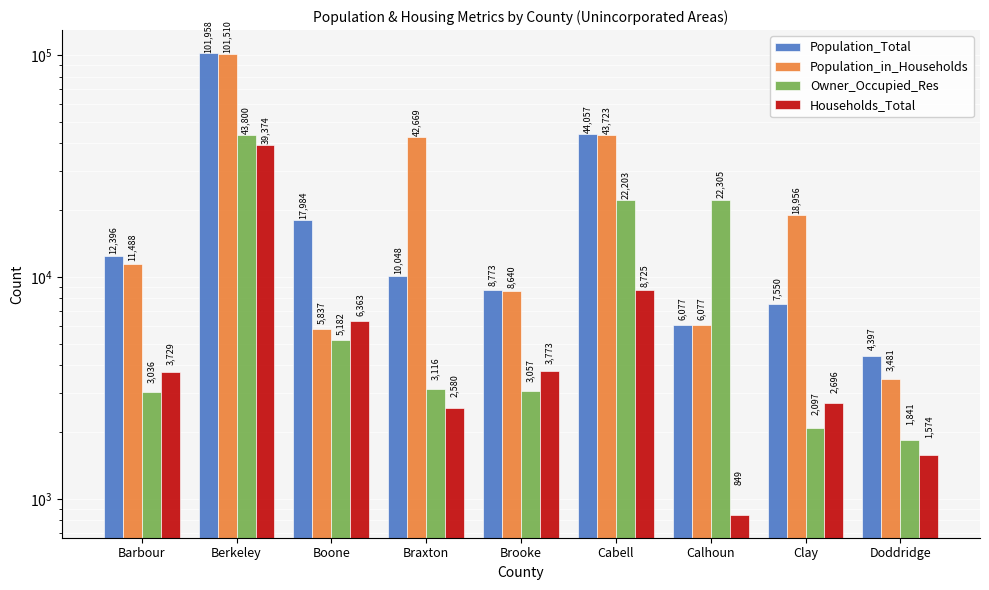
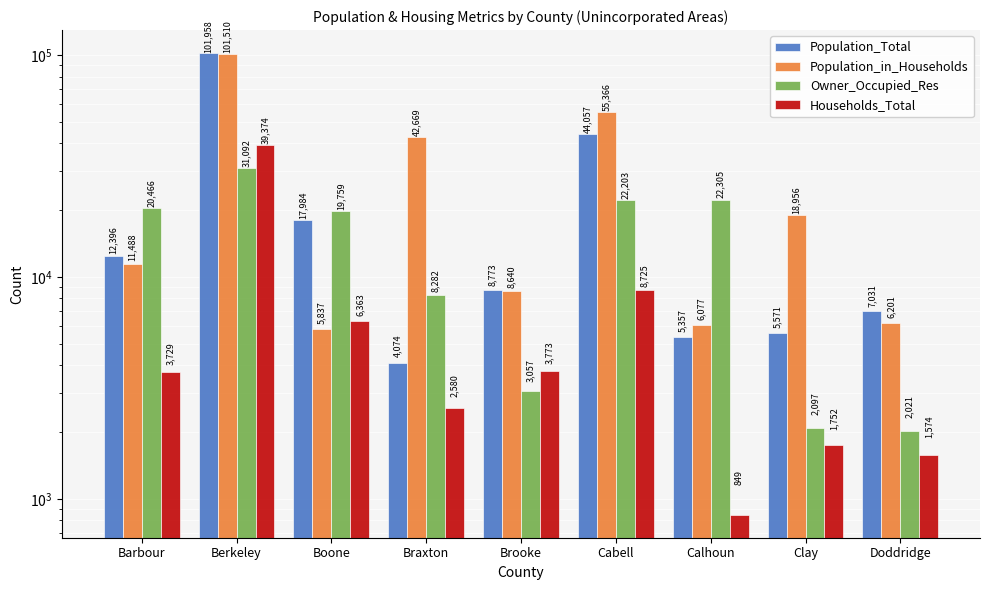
Owner_Occupied_Res, Barbour: 3,036 -> 20,466
Owner_Occupied_Res, Berkeley: 43,800 -> 31,092
Owner_Occupied_Res, Boone: 5,182 -> 19,759
Population_Total, Braxton: 10,048 -> 4,074
Owner_Occupied_Res, Braxton: 3,116 -> 8,282
Population_in_Households, Cabell: 43,723 -> 55,366
Population_Total, Calhoun: 6,077 -> 5,357
Population_Total, Clay: 7,550 -> 5,571
Households_Total, Clay: 2,696 -> 1,752
Population_Total, Doddridge: 4,397 -> 7,031
Population_in_Households, Doddridge: 3,481 -> 6,201
Owner_Occupied_Res, Doddridge: 1,841 -> 2,021
